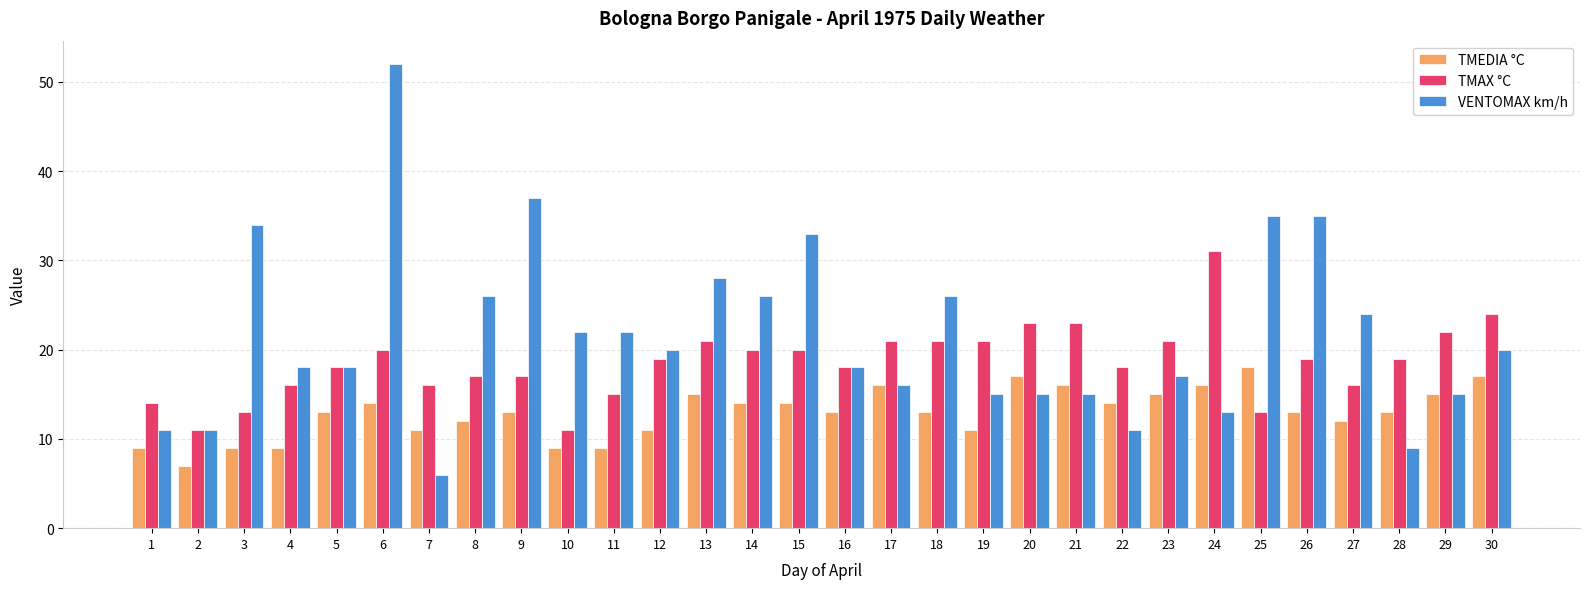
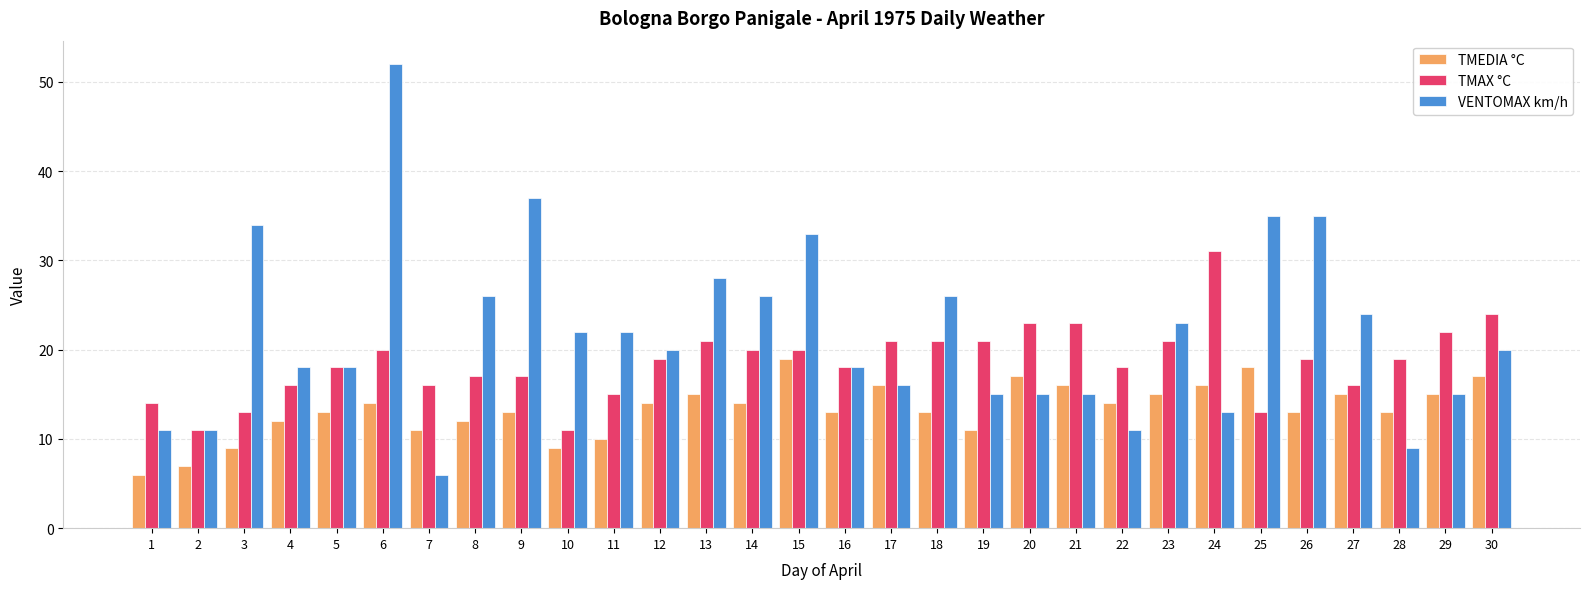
TMEDIA °C, 1: 9 -> 6
TMEDIA °C, 4: 9 -> 12
TMEDIA °C, 11: 9 -> 10
TMEDIA °C, 12: 11 -> 14
TMEDIA °C, 15: 14 -> 19
VENTOMAX km/h, 23: 17 -> 23
TMEDIA °C, 27: 12 -> 15
